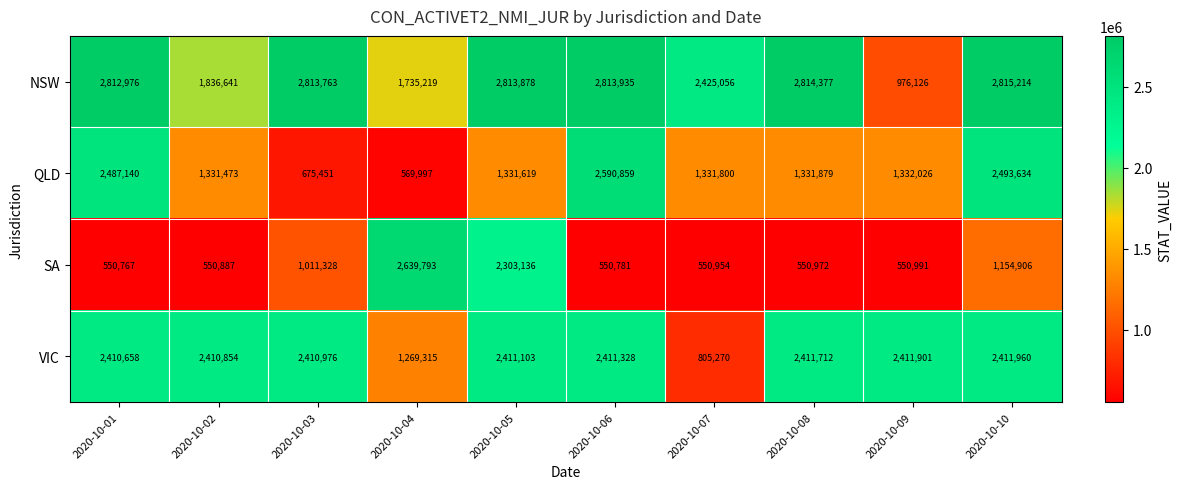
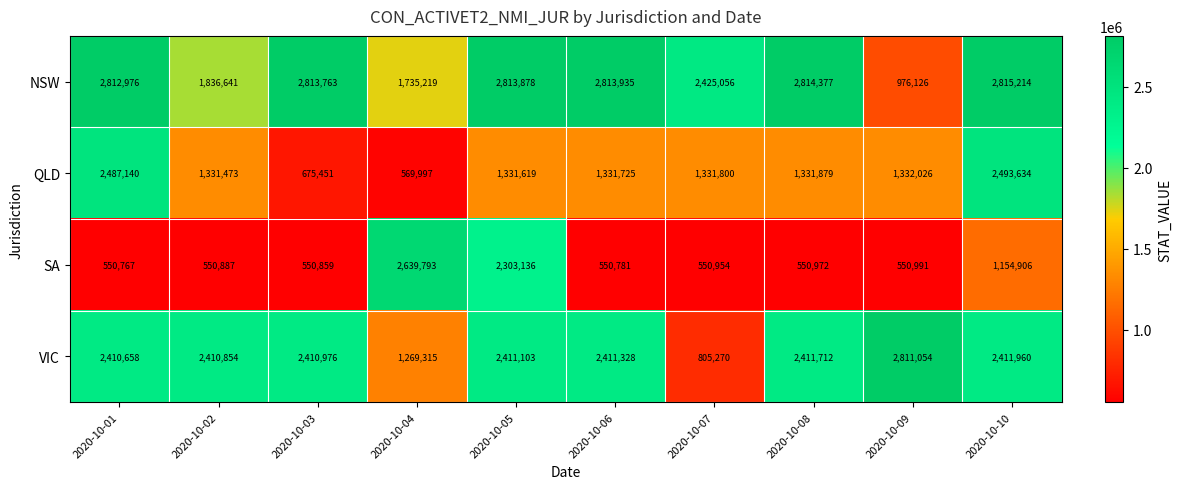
QLD, 2020-10-06: 2,590,859 -> 1,331,725
SA, 2020-10-03: 1,011,328 -> 550,859
VIC, 2020-10-09: 2,411,901 -> 2,811,054
